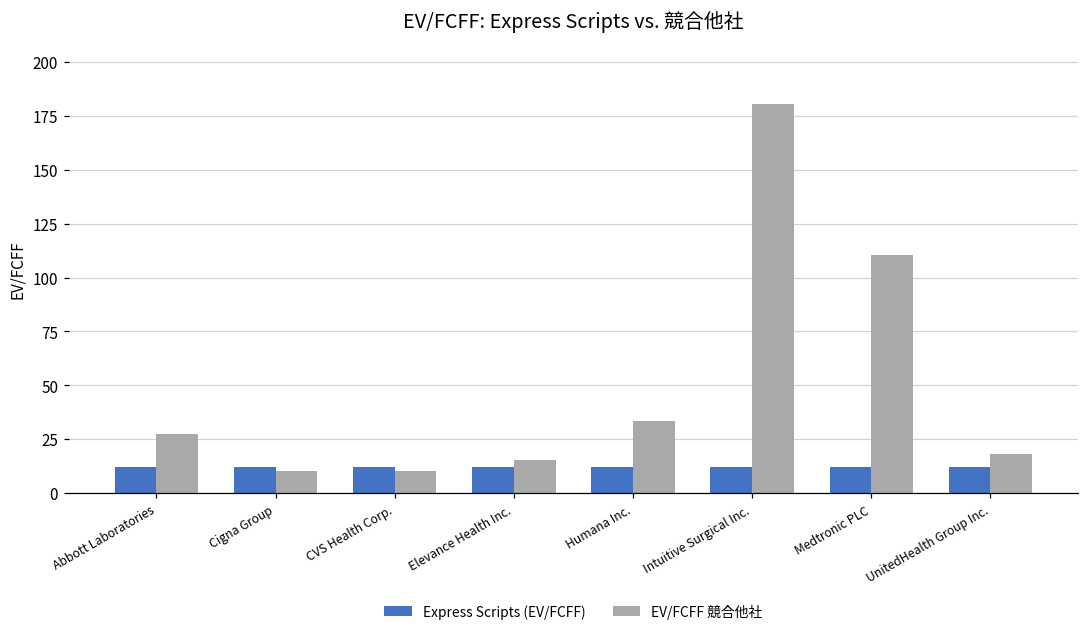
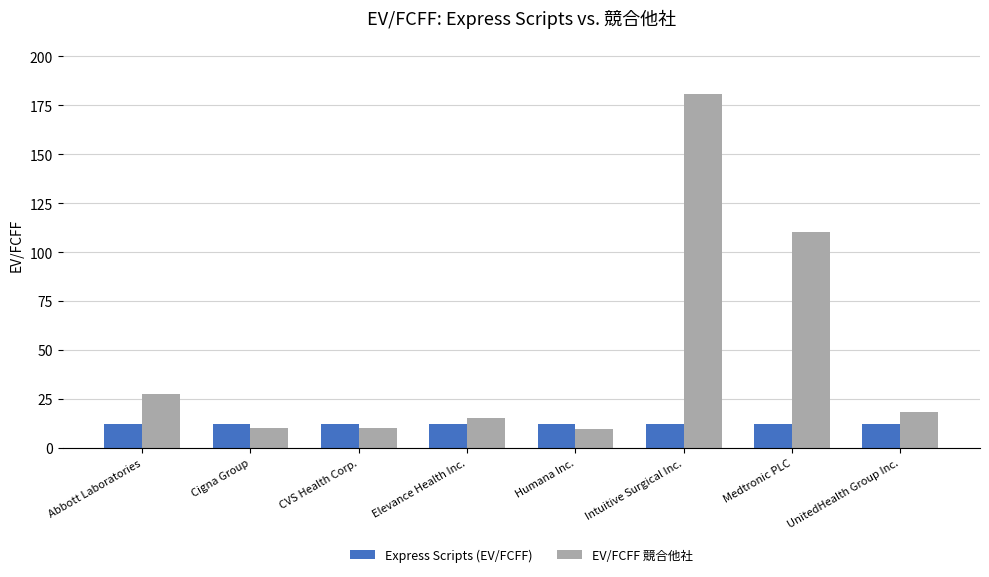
EV/FCFF 競合他社, Humana Inc.: 34 -> 10
